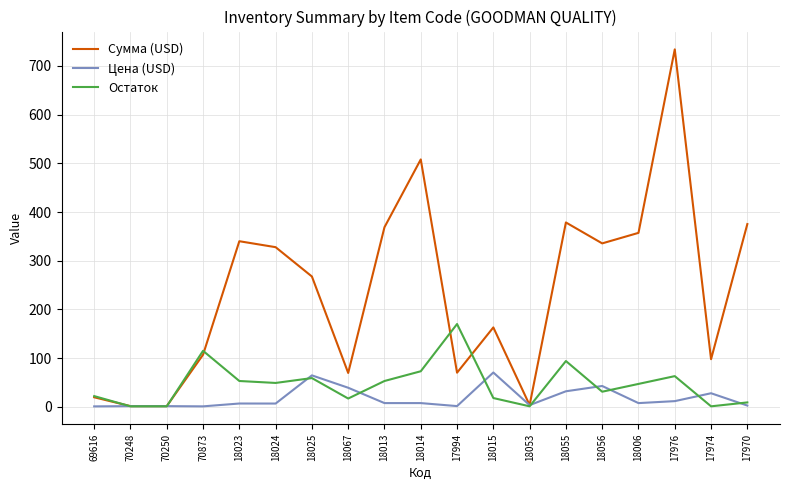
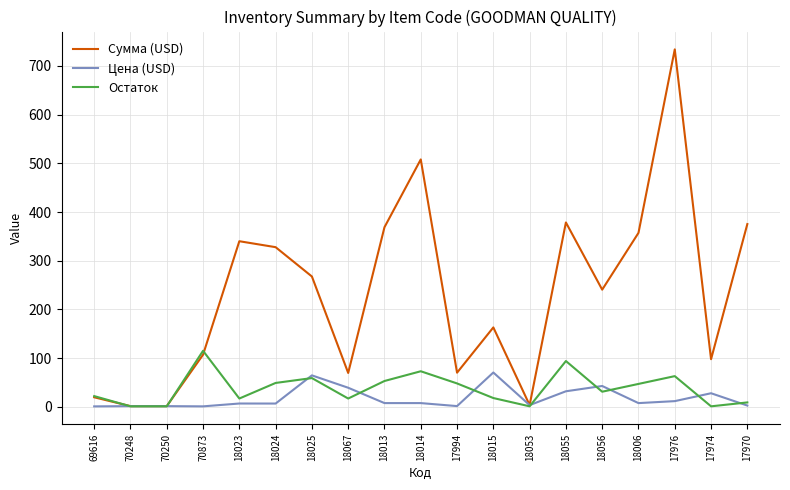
Остаток, 18023: 50 -> 20
Остаток, 17994: 170 -> 50
Сумма (USD), 18056: 340 -> 240
